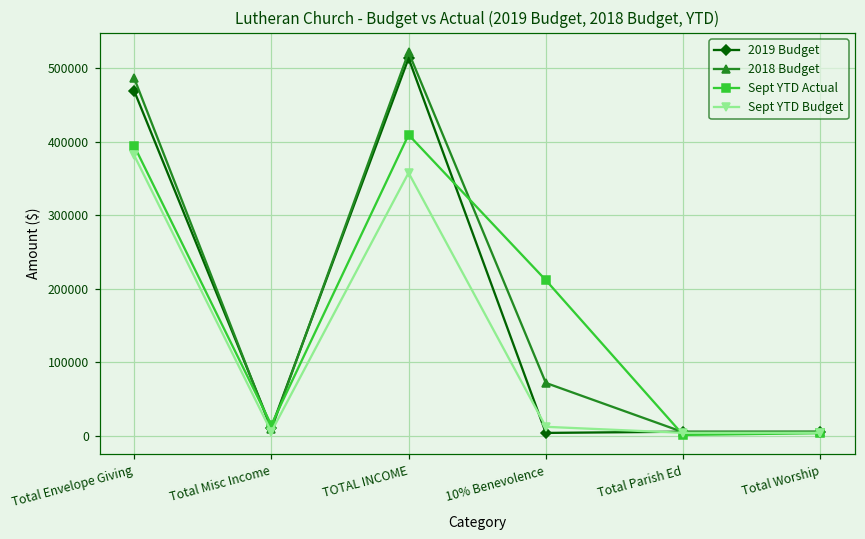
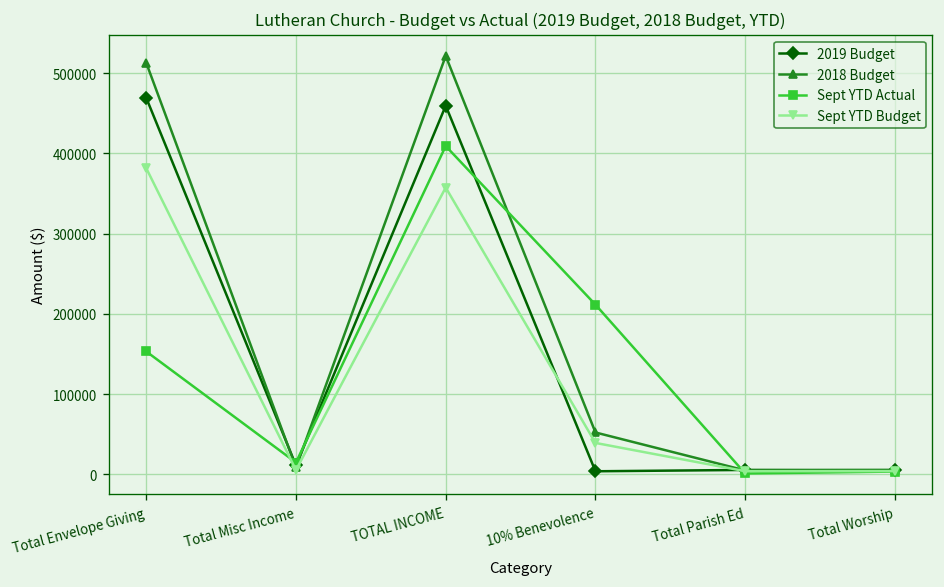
2018 Budget, Total Envelope Giving: 490000 -> 510000
Sept YTD Actual, Total Envelope Giving: 390000 -> 150000
2019 Budget, TOTAL INCOME: 510000 -> 460000
2018 Budget, 10% Benevolence: 70000 -> 50000
Sept YTD Budget, 10% Benevolence: 10000 -> 40000
